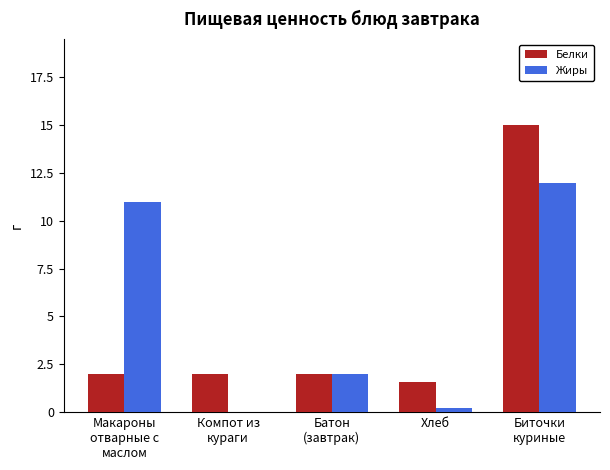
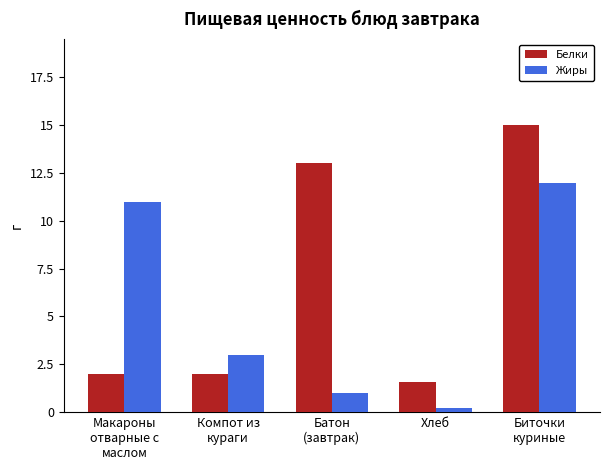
Жиры, Компот из кураги: 0 -> 3
Белки, Батон (завтрак): 2 -> 13
Жиры, Батон (завтрак): 2 -> 1
